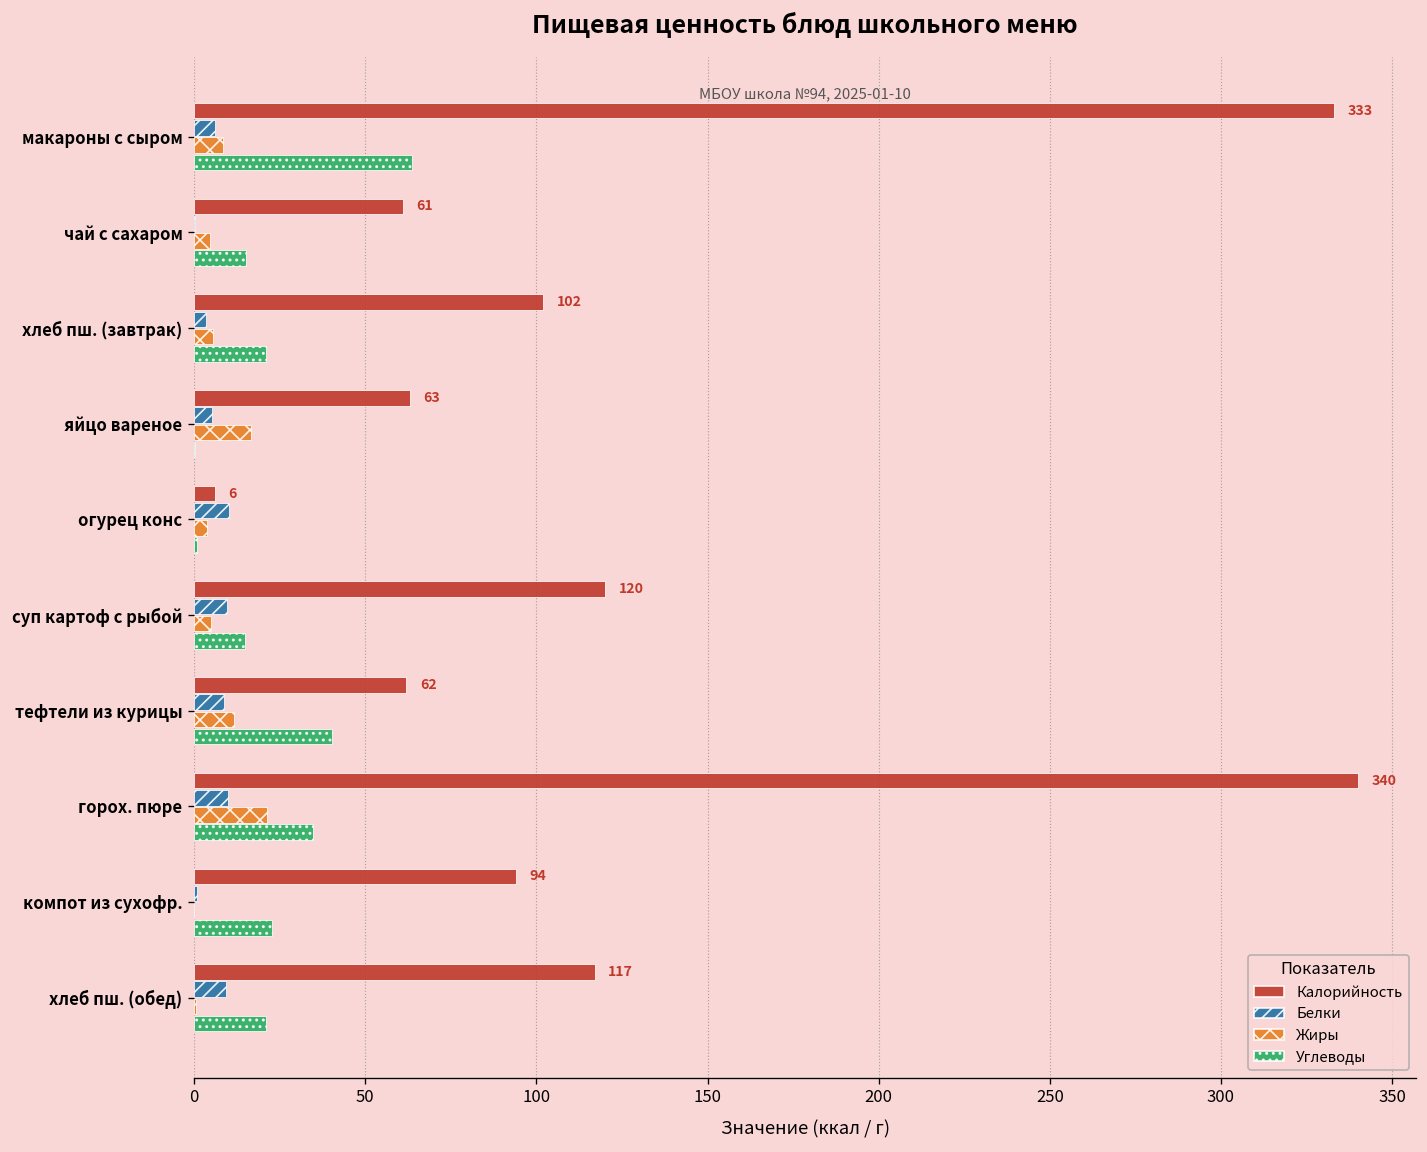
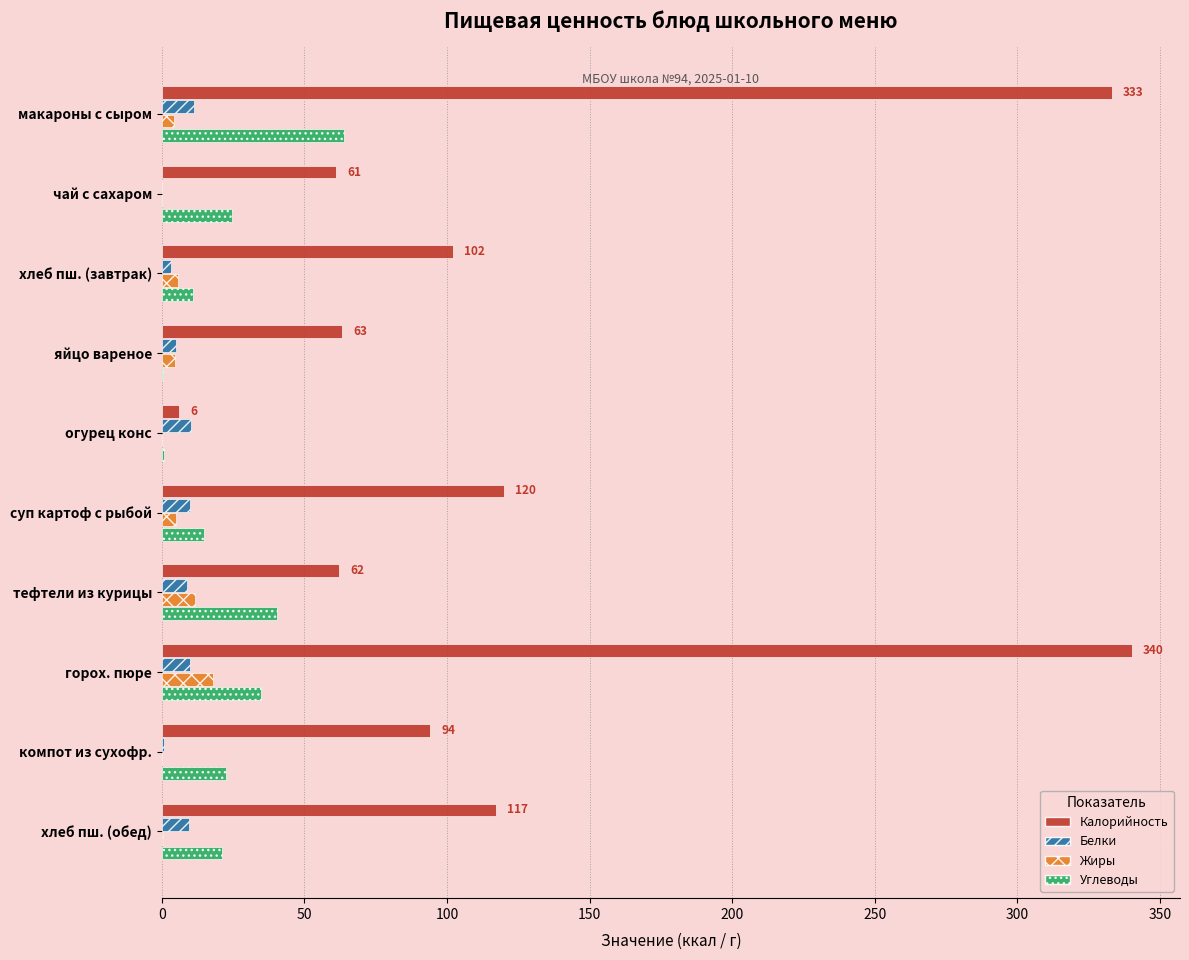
Белки, макароны с сыром: 6 -> 11
Жиры, макароны с сыром: 8 -> 4
Жиры, чай с сахаром: 5 -> 0
Углеводы, чай с сахаром: 15 -> 25
Углеводы, хлеб пш. (завтрак): 21 -> 11
Жиры, яйцо вареное: 17 -> 5
Жиры, огурец конс: 4 -> 0
Жиры, горох. пюре: 21 -> 18
